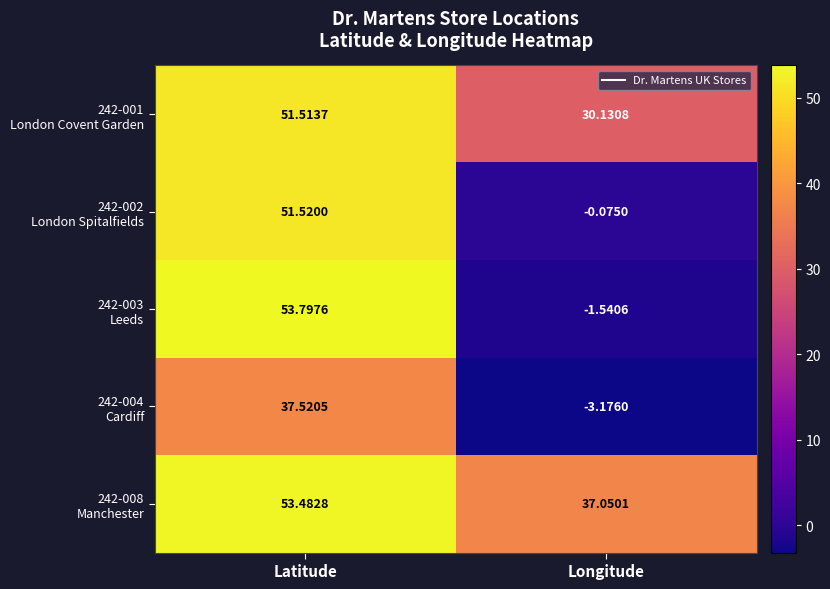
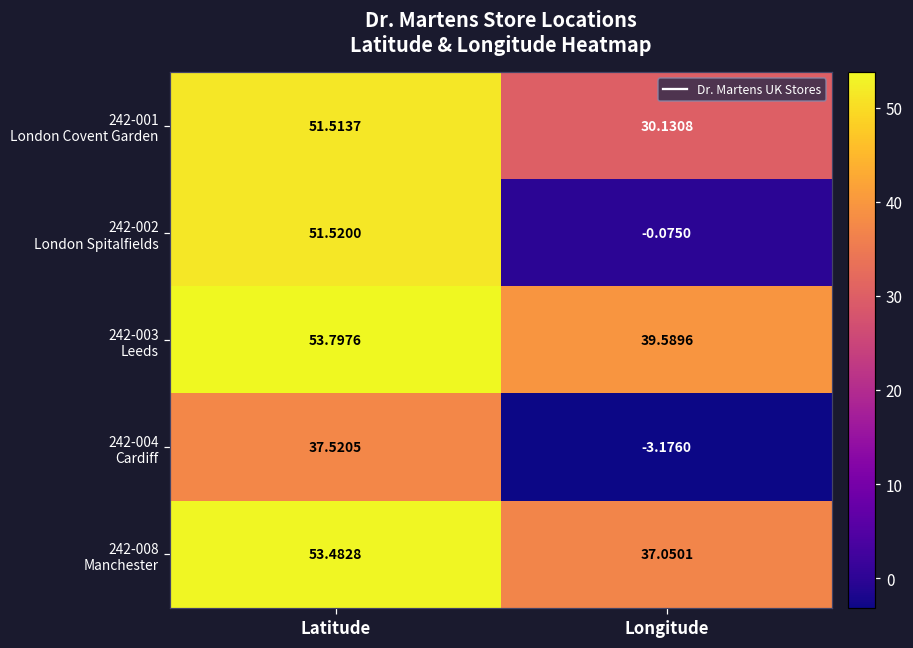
242-003 Leeds, Longitude: -1.5406 -> 39.5896
